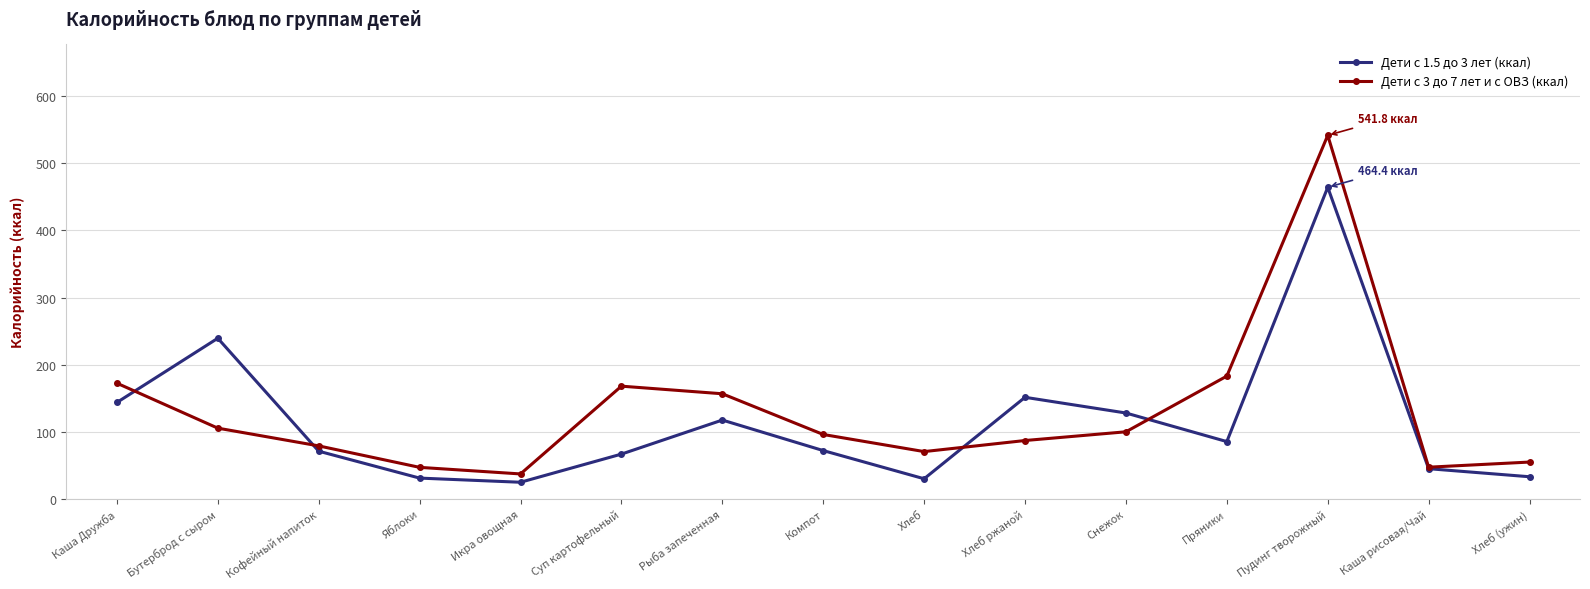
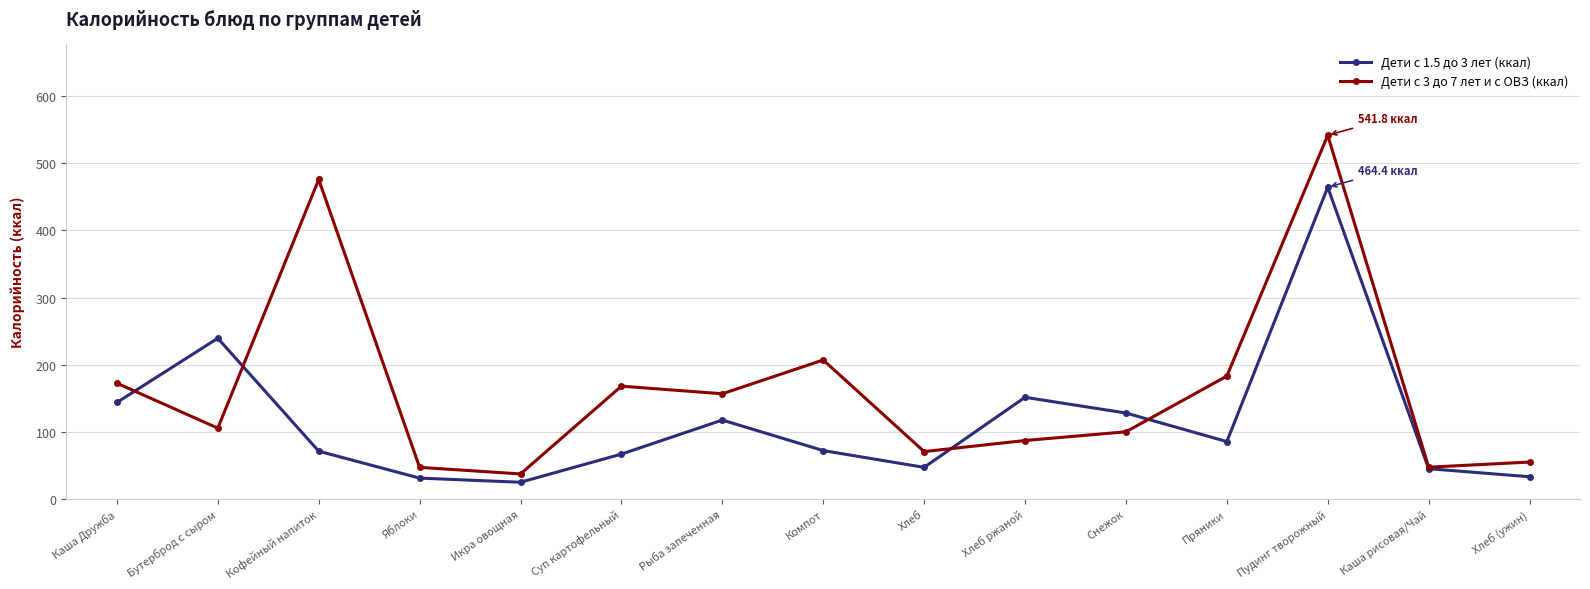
Дети с 3 до 7 лет и с ОВЗ (ккал), Кофейный напиток: 80 -> 480
Дети с 3 до 7 лет и с ОВЗ (ккал), Компот: 100 -> 210
Дети с 1.5 до 3 лет (ккал), Хлеб: 30 -> 50
